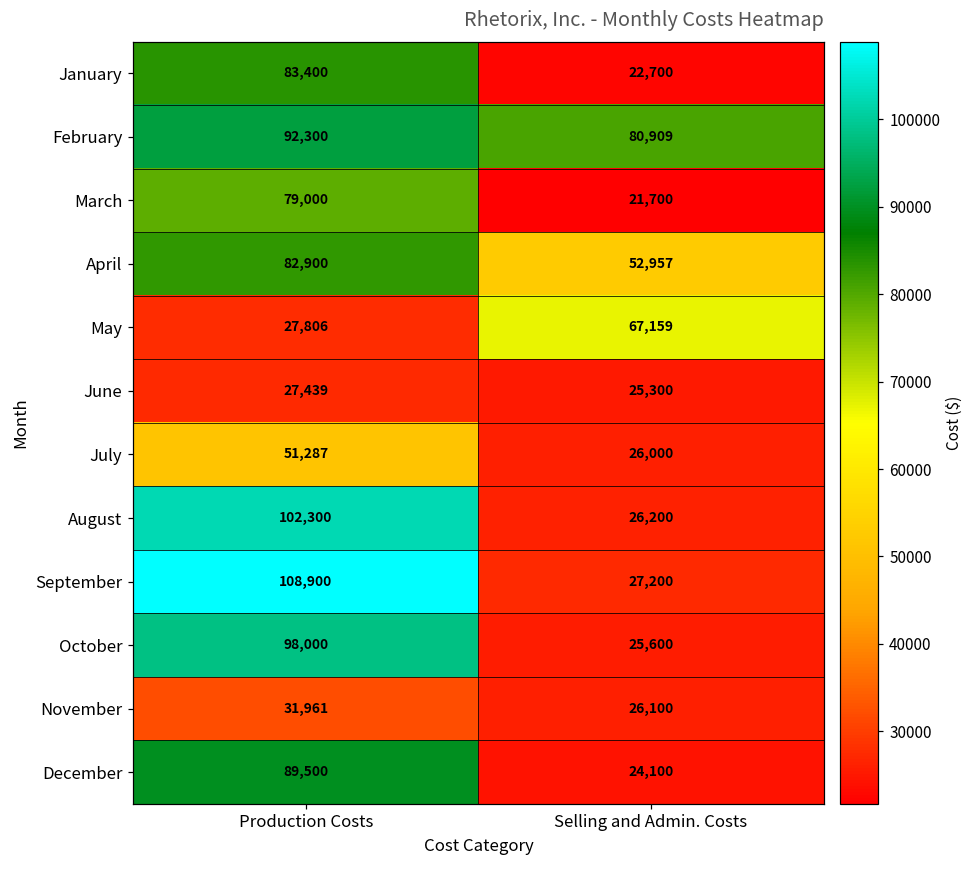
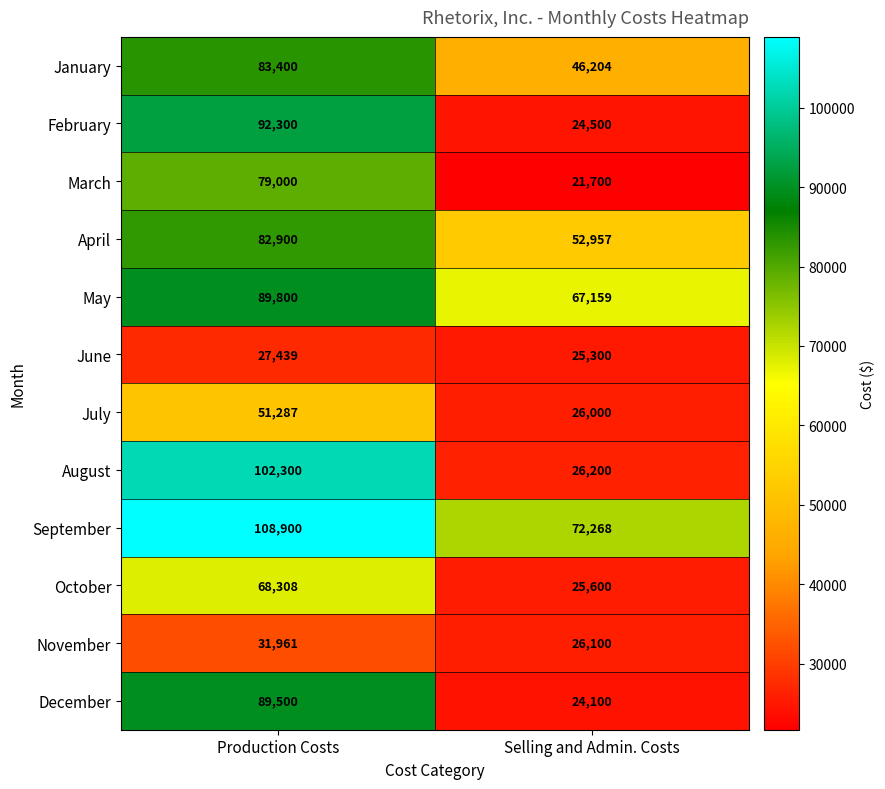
January, Selling and Admin. Costs: 22,700 -> 46,204
February, Selling and Admin. Costs: 80,909 -> 24,500
May, Production Costs: 27,806 -> 89,800
September, Selling and Admin. Costs: 27,200 -> 72,268
October, Production Costs: 98,000 -> 68,308
